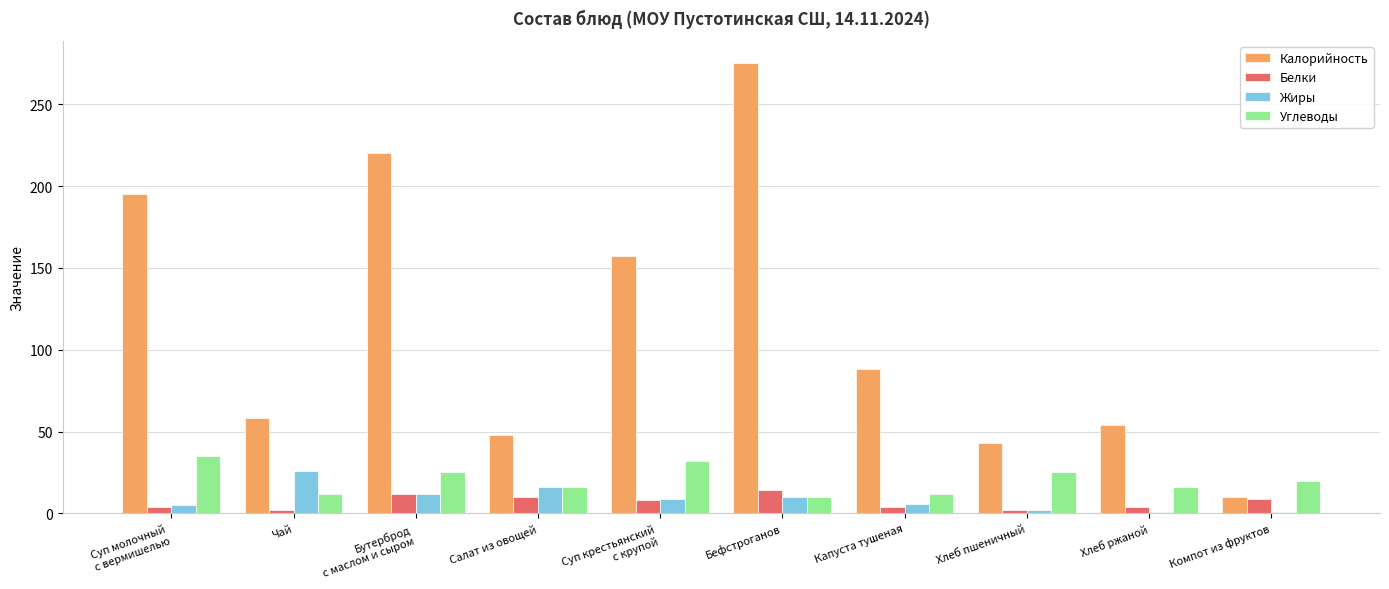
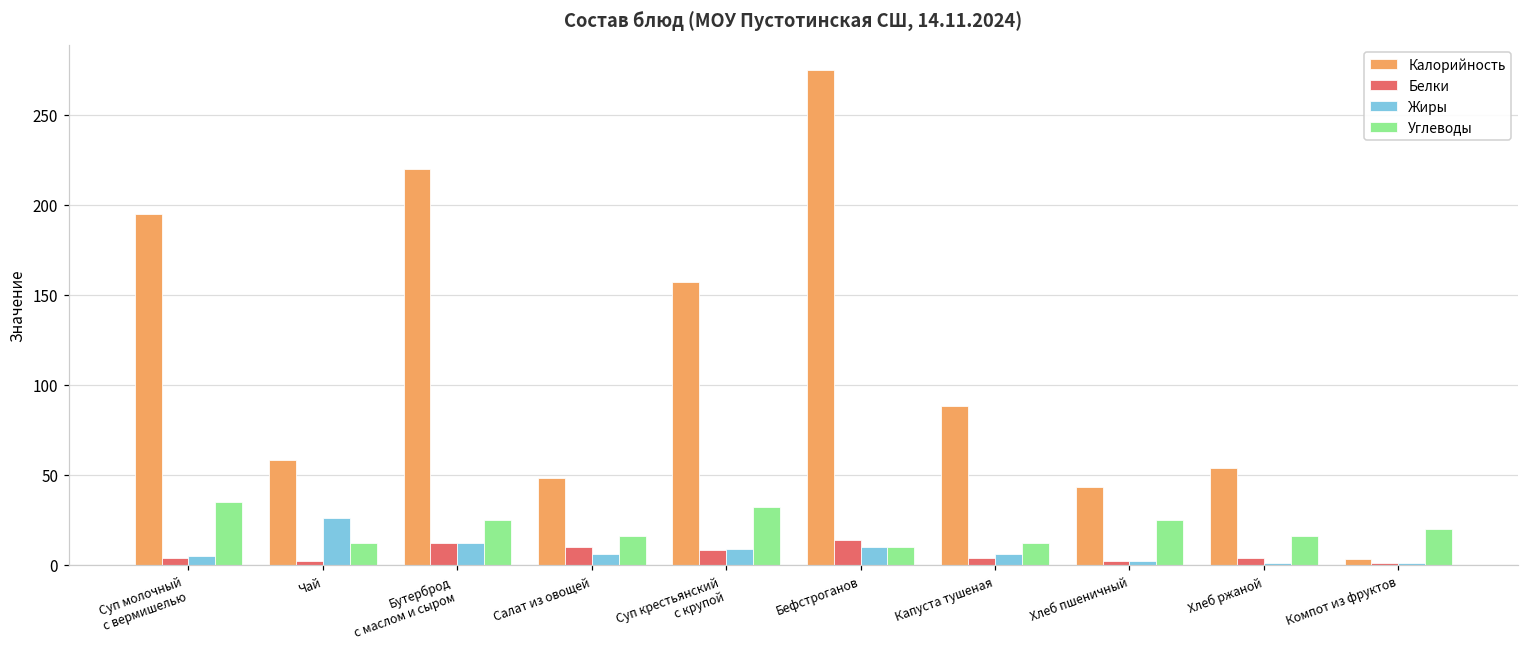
Жиры, Салат из овощей: 16 -> 6
Калорийность, Компот из фруктов: 10 -> 3
Белки, Компот из фруктов: 9 -> 1
